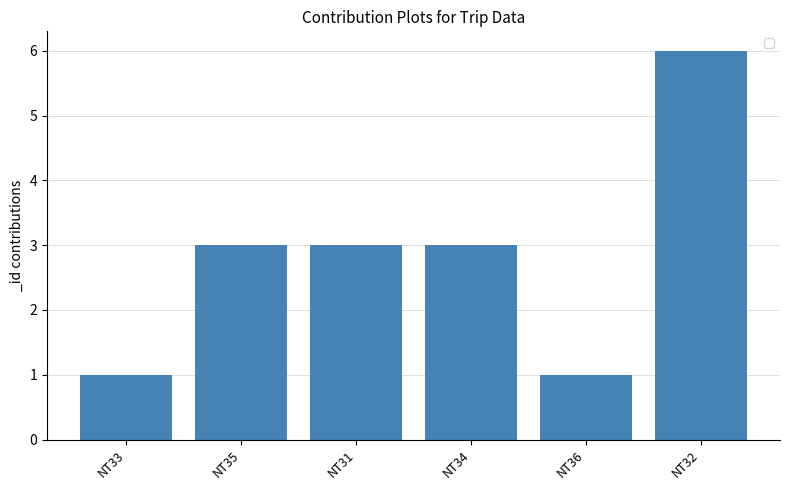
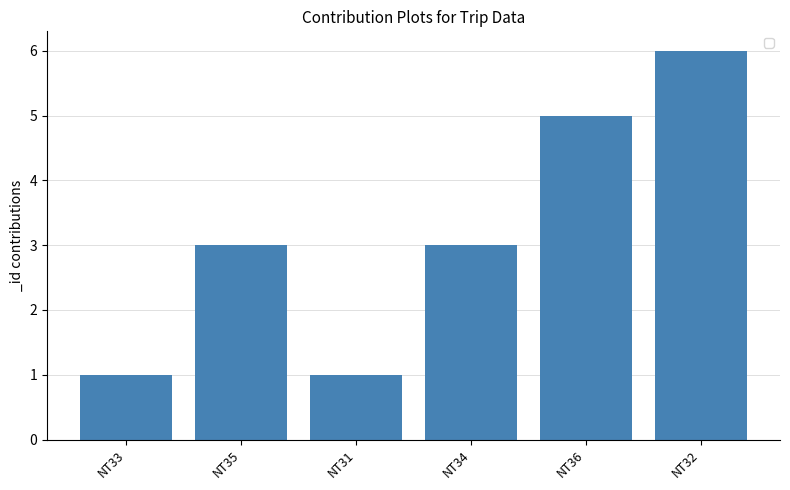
NT31: 3 -> 1
NT36: 1 -> 5
